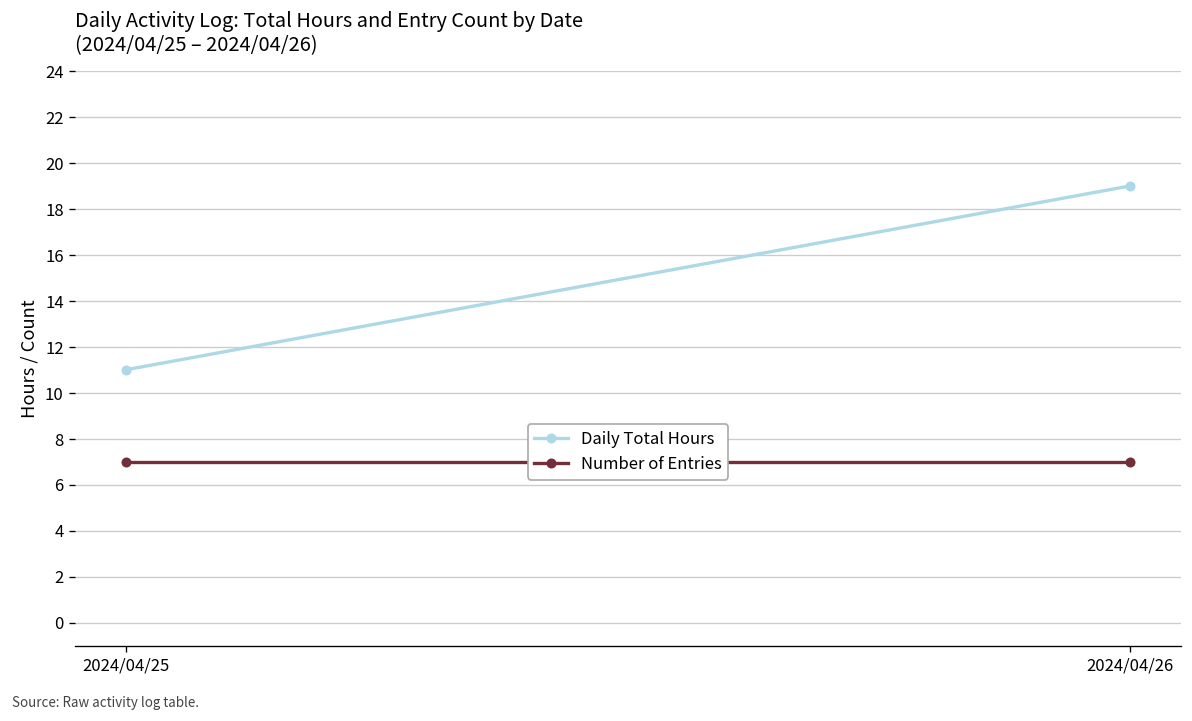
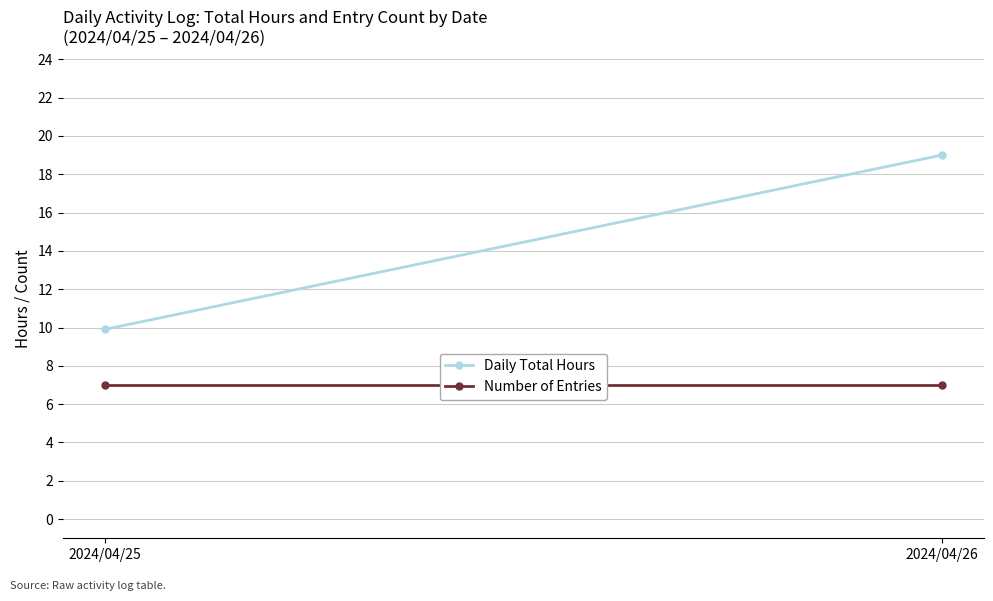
Daily Total Hours, 2024/04/25: 11.0 -> 9.9
